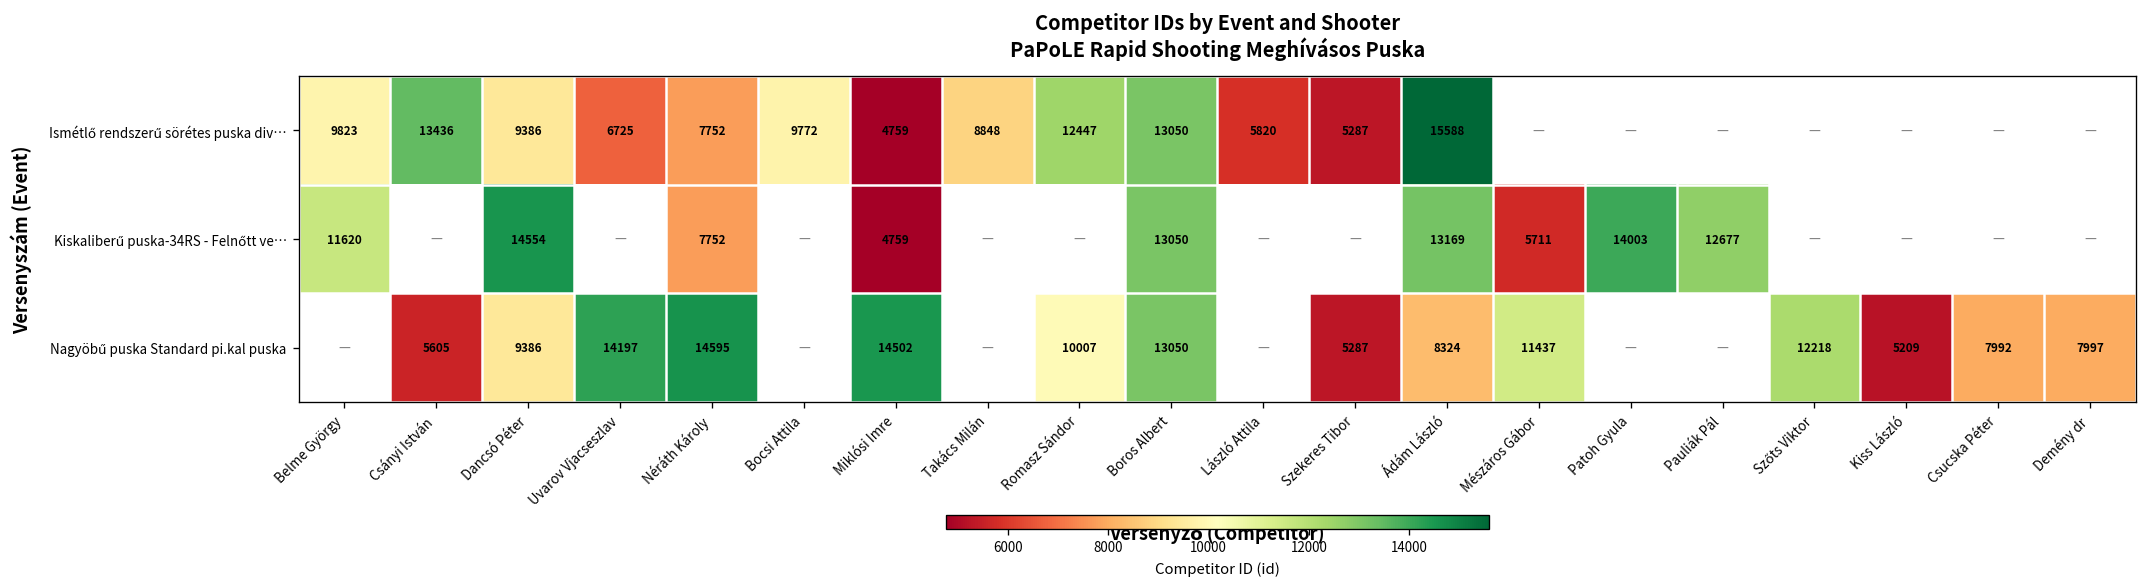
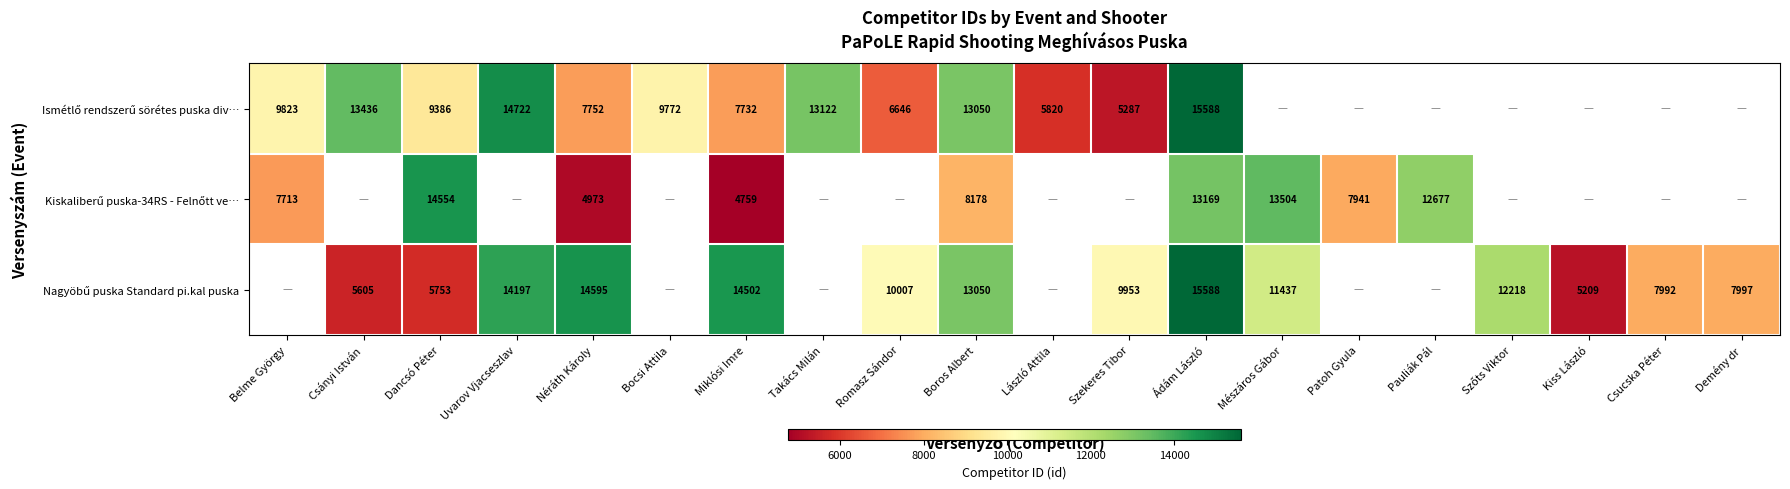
Ismétlő rendszerű sörétes puska div…, Uvarov Vjacseszlav: 6725 -> 14722
Ismétlő rendszerű sörétes puska div…, Miklósi Imre: 4759 -> 7732
Ismétlő rendszerű sörétes puska div…, Takács Milán: 8848 -> 13122
Ismétlő rendszerű sörétes puska div…, Romasz Sándor: 12447 -> 6646
Kiskaliberű puska-34RS - Felnőtt ve…, Belme György: 11620 -> 7713
Kiskaliberű puska-34RS - Felnőtt ve…, Néráth Károly: 7752 -> 4973
Kiskaliberű puska-34RS - Felnőtt ve…, Boros Albert: 13050 -> 8178
Kiskaliberű puska-34RS - Felnőtt ve…, Mészáros Gábor: 5711 -> 13504
Kiskaliberű puska-34RS - Felnőtt ve…, Patoh Gyula: 14003 -> 7941
Nagyöbű puska Standard pi.kal puska, Dancsó Péter: 9386 -> 5753
Nagyöbű puska Standard pi.kal puska, Szekeres Tibor: 5287 -> 9953
Nagyöbű puska Standard pi.kal puska, Ádám László: 8324 -> 15588
